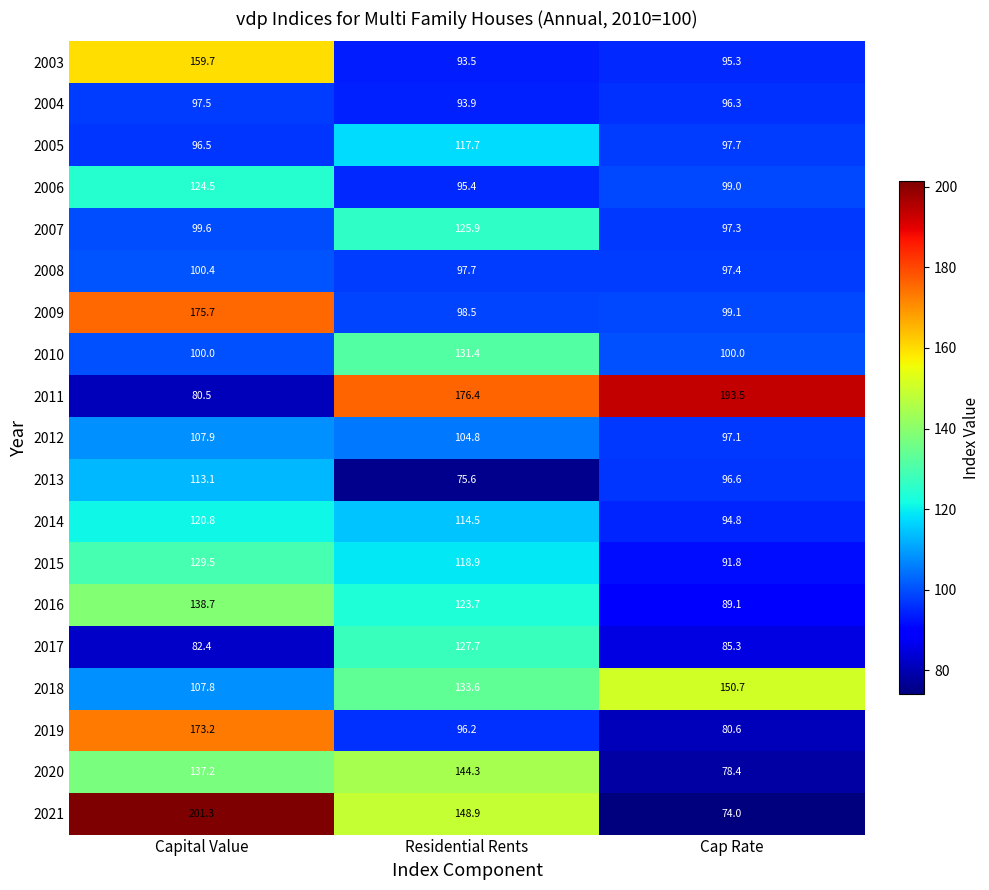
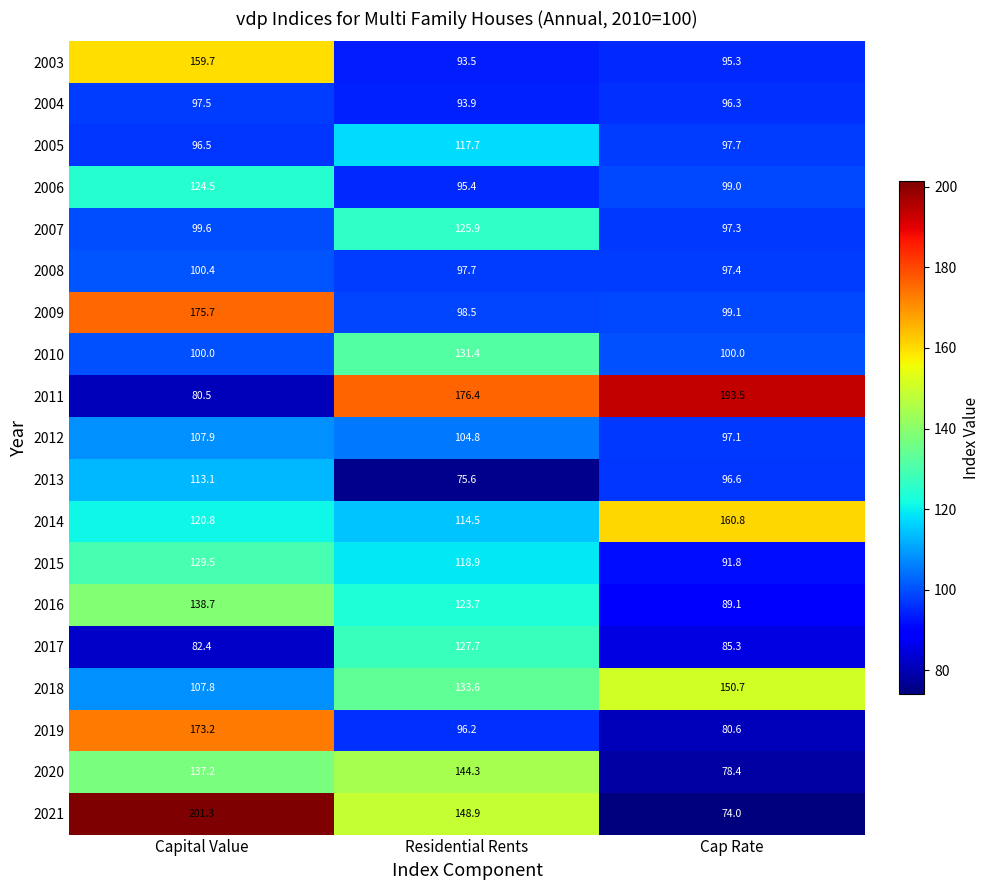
2014, Cap Rate: 94.8 -> 160.8
